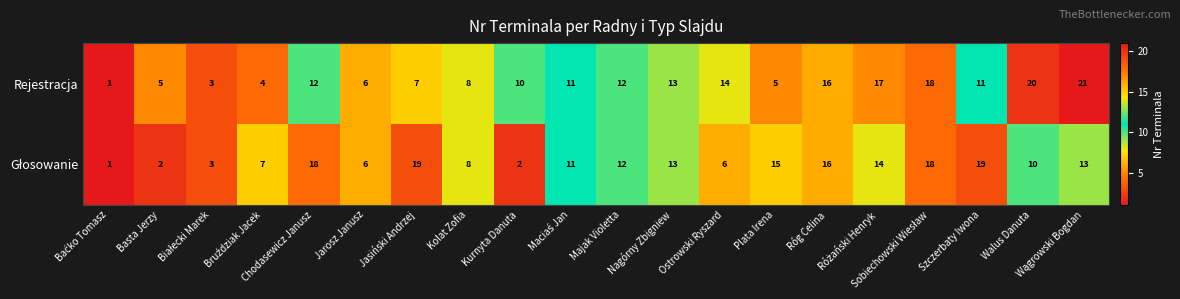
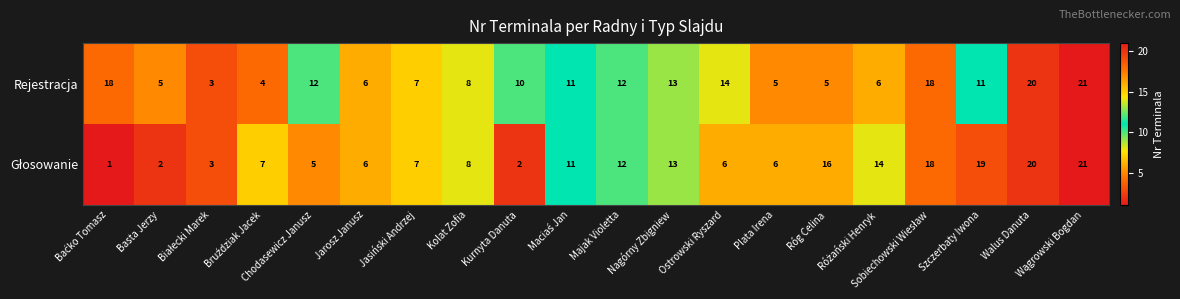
Rejestracja, Baćko Tomasz: 1 -> 18
Rejestracja, Róg Celina: 16 -> 5
Rejestracja, Różański Henryk: 17 -> 6
Głosowanie, Chodasewicz Janusz: 18 -> 5
Głosowanie, Jasiński Andrzej: 19 -> 7
Głosowanie, Plata Irena: 15 -> 6
Głosowanie, Walus Danuta: 10 -> 20
Głosowanie, Wągrowski Bogdan: 13 -> 21
